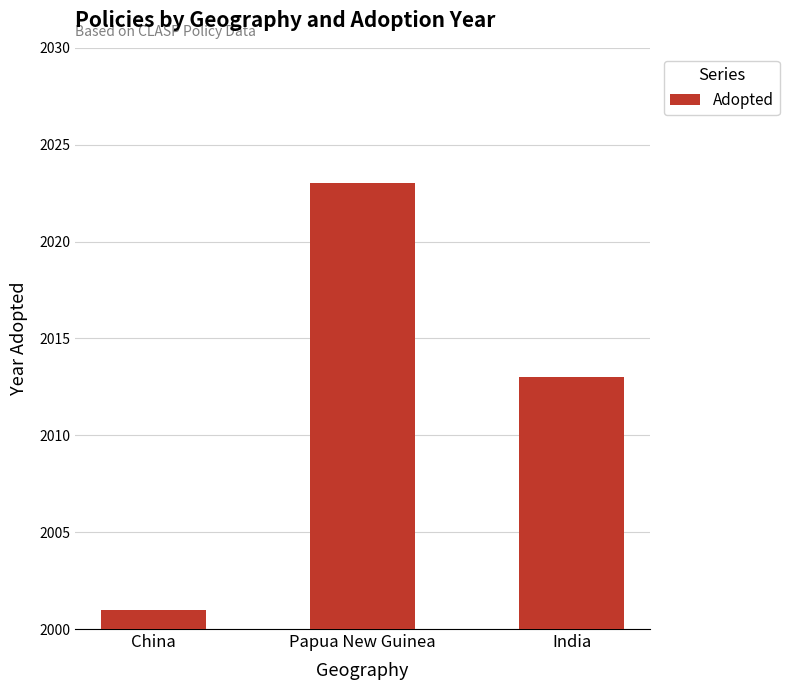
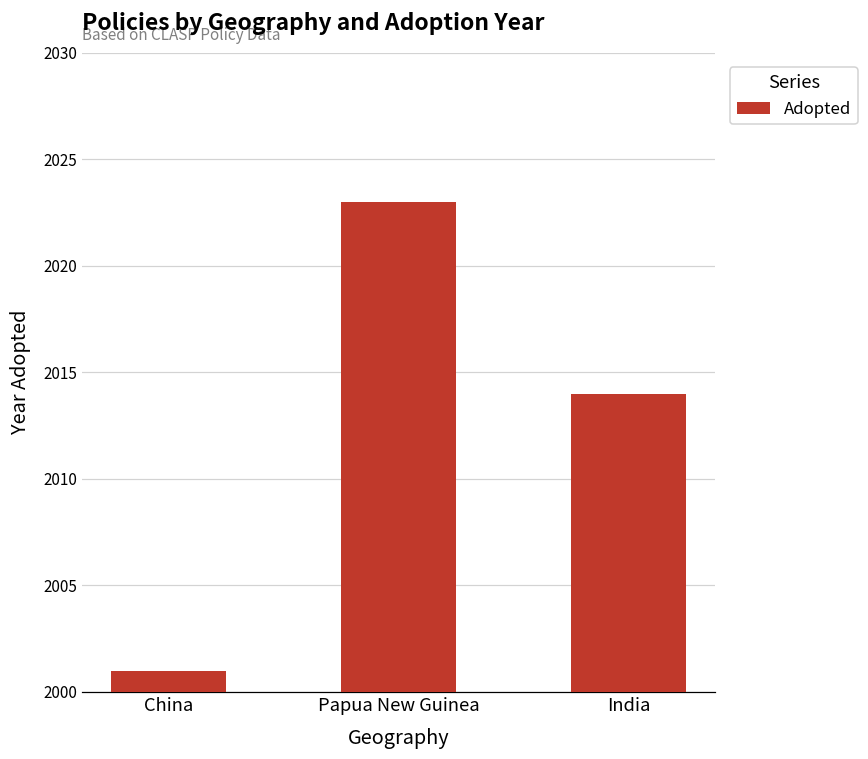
India: 2013 -> 2014
